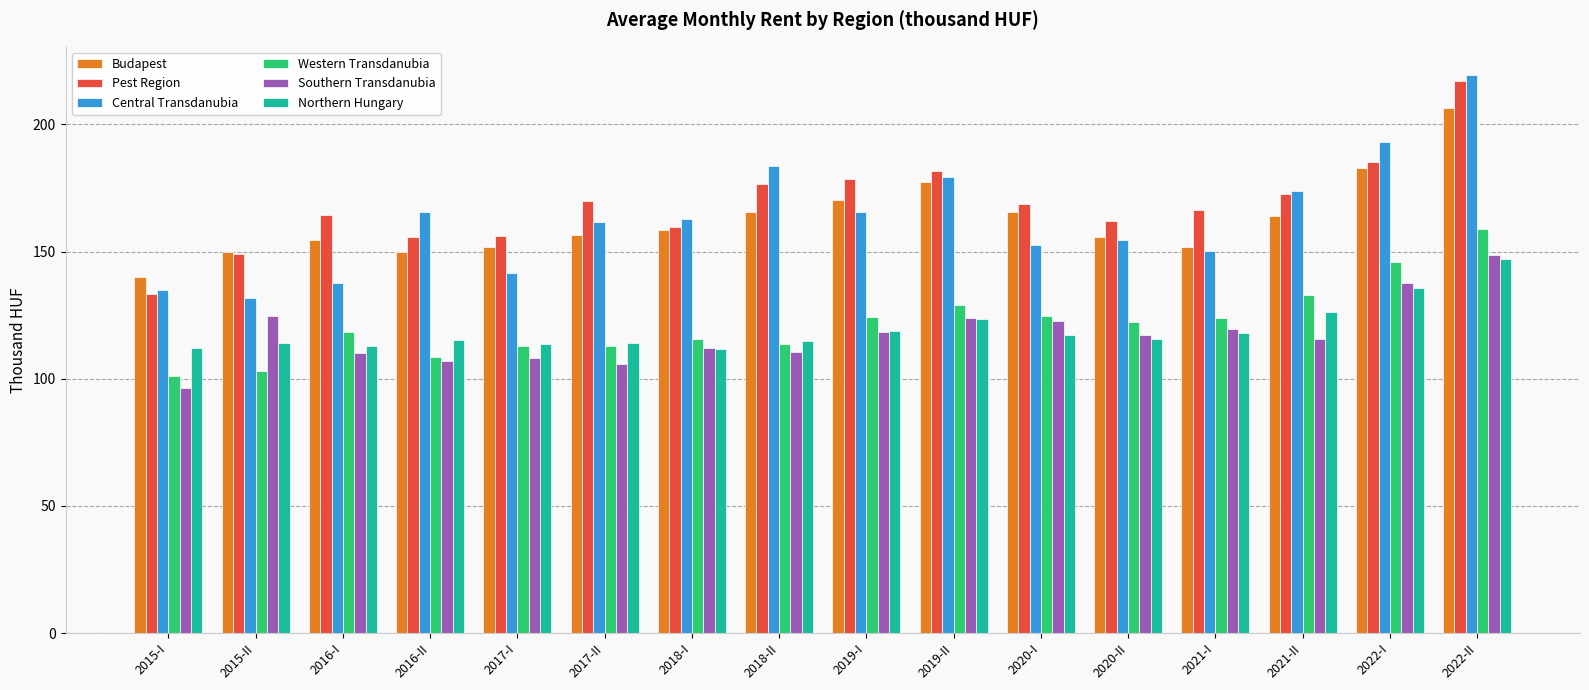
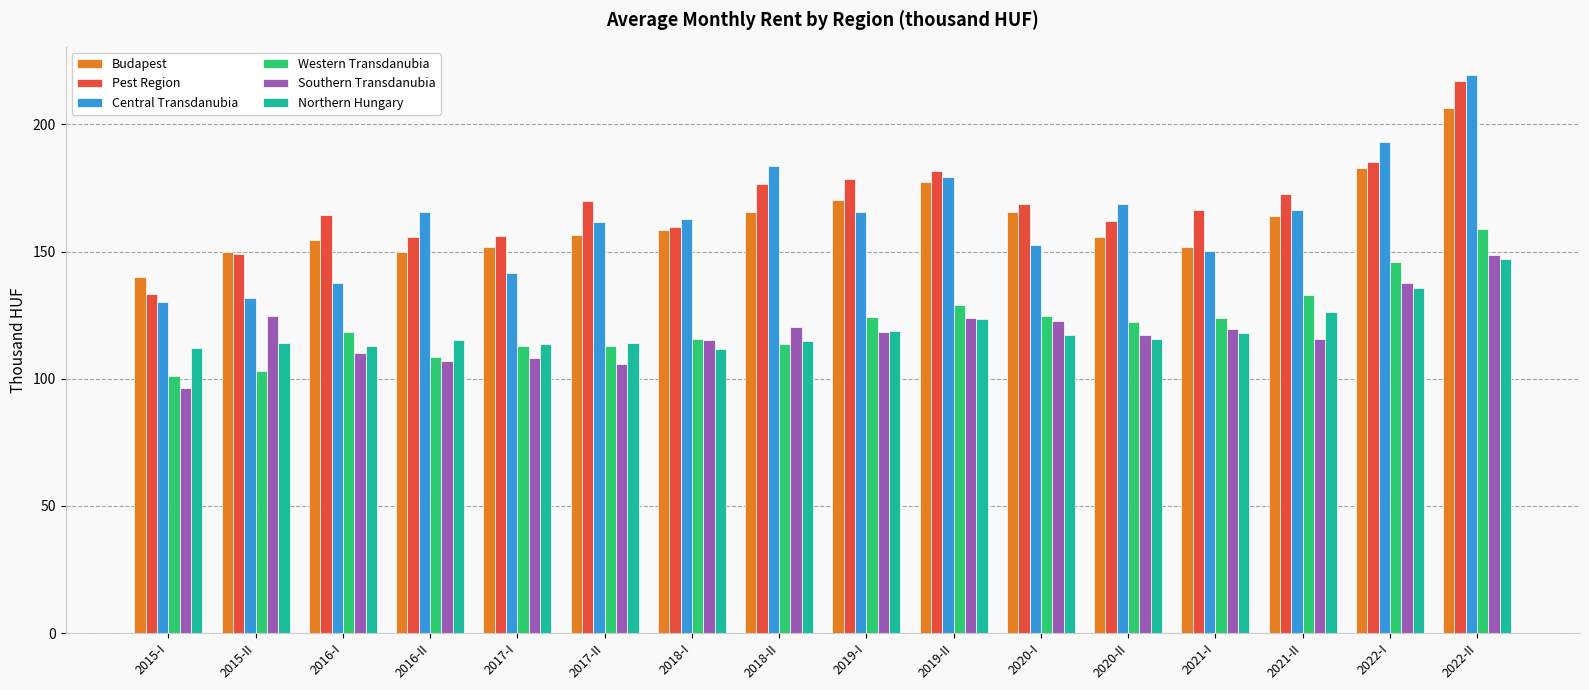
Central Transdanubia, 2015-I: 135 -> 130
Southern Transdanubia, 2018-I: 112 -> 115
Southern Transdanubia, 2018-II: 110 -> 120
Central Transdanubia, 2020-II: 155 -> 169
Central Transdanubia, 2021-II: 174 -> 167
